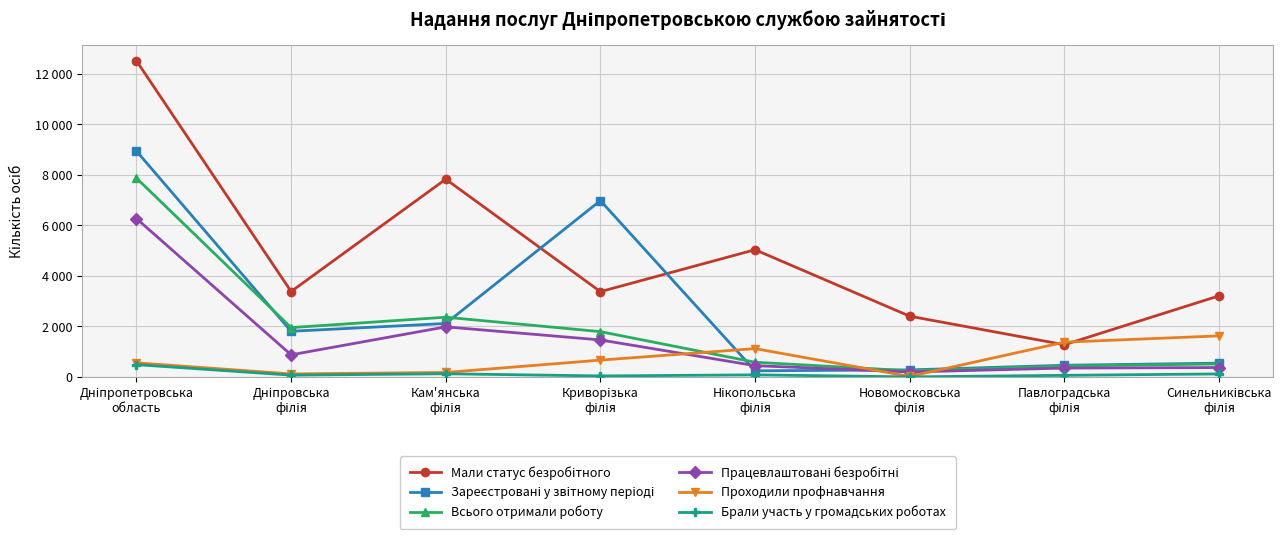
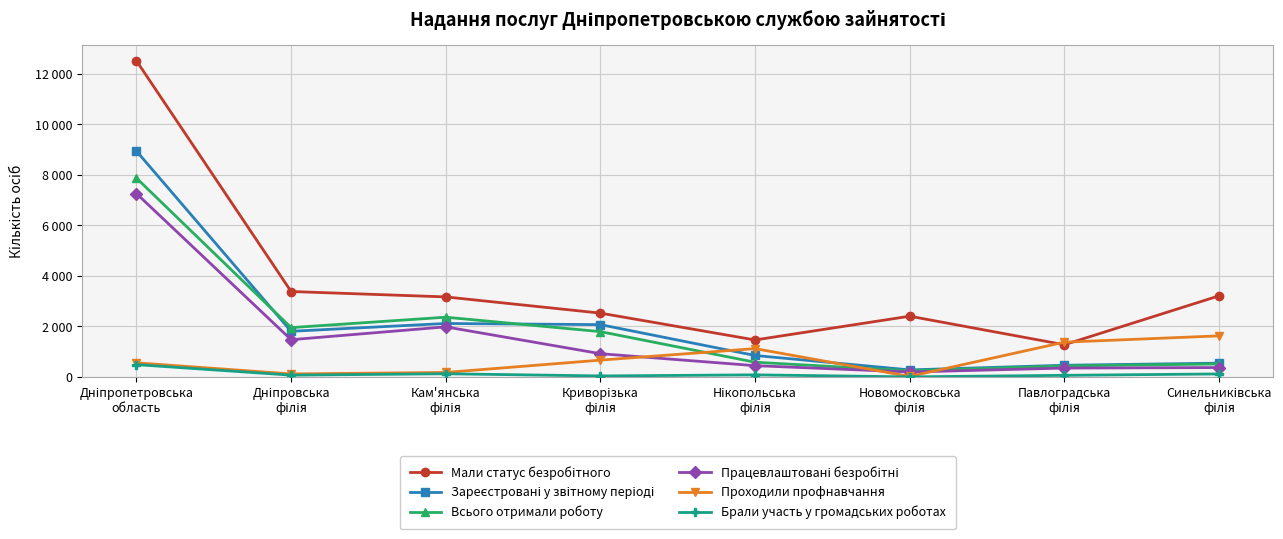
Працевлаштовані безробітні, Дніпропетровська область: 6300 -> 7300
Працевлаштовані безробітні, Дніпровська філія: 900 -> 1500
Мали статус безробітного, Кам'янська філія: 7800 -> 3200
Мали статус безробітного, Криворізька філія: 3400 -> 2500
Зареєстровані у звітному періоді, Криворізька філія: 7000 -> 2100
Працевлаштовані безробітні, Криворізька філія: 1500 -> 900
Мали статус безробітного, Нікопольська філія: 5000 -> 1500
Зареєстровані у звітному періоді, Нікопольська філія: 200 -> 800
